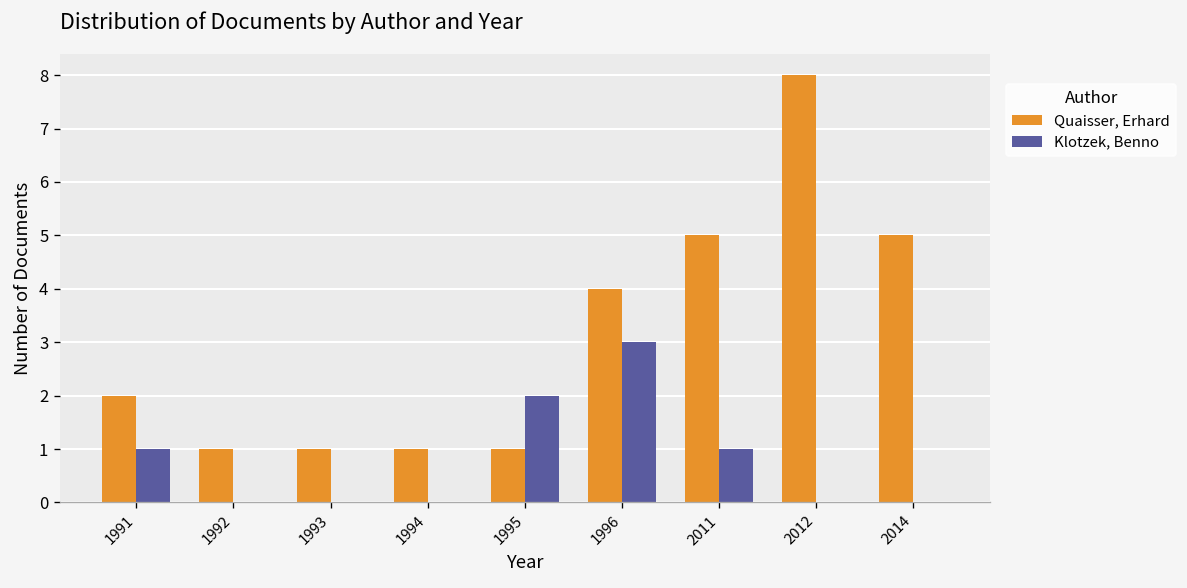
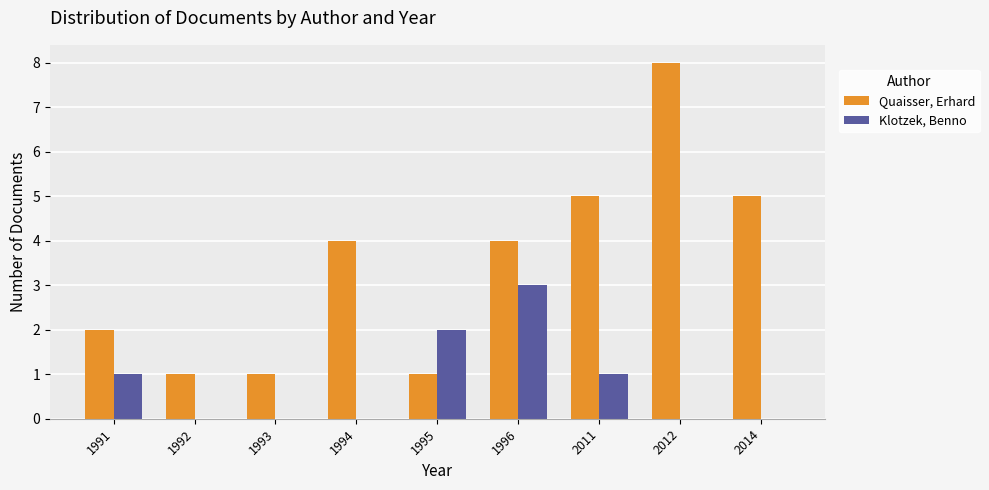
Quaisser, Erhard, 1994: 1 -> 4
